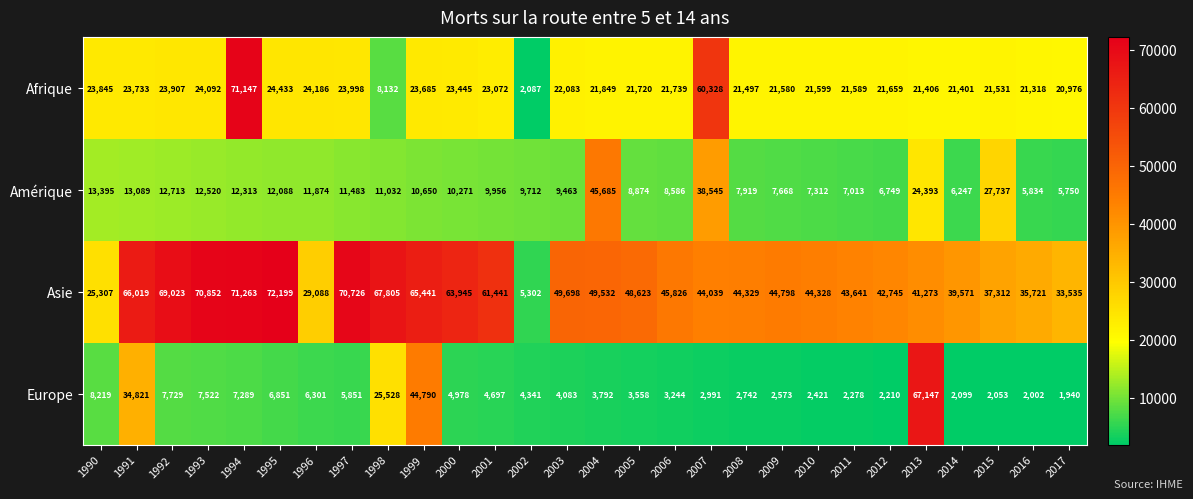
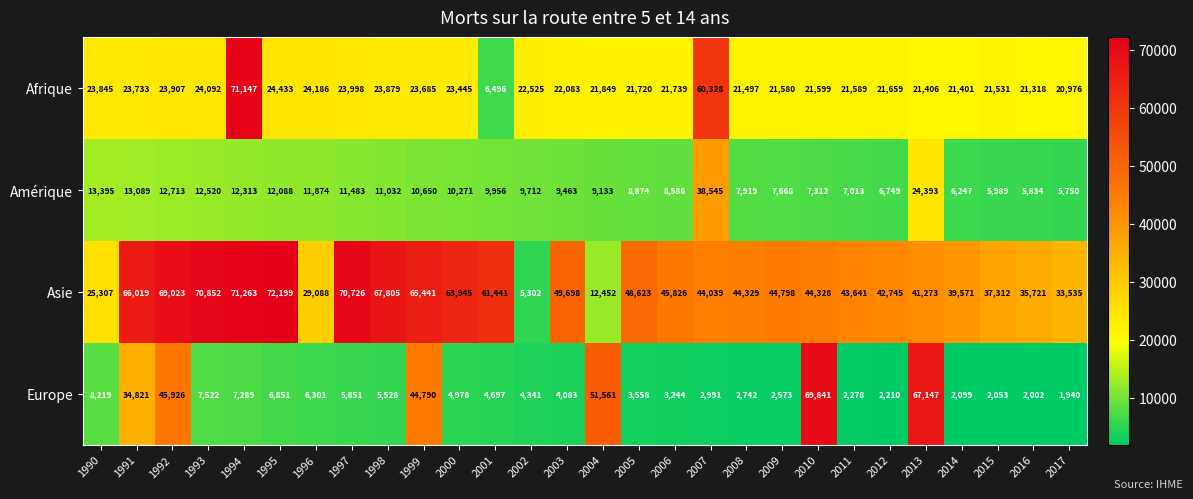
Afrique, 1998: 8,132 -> 23,879
Afrique, 2001: 23,072 -> 6,496
Afrique, 2002: 2,087 -> 22,525
Amérique, 2004: 45,685 -> 9,133
Amérique, 2015: 27,737 -> 5,989
Asie, 2004: 49,532 -> 12,452
Europe, 1992: 7,729 -> 45,926
Europe, 1998: 25,528 -> 5,528
Europe, 2004: 3,792 -> 51,561
Europe, 2010: 2,421 -> 69,841
